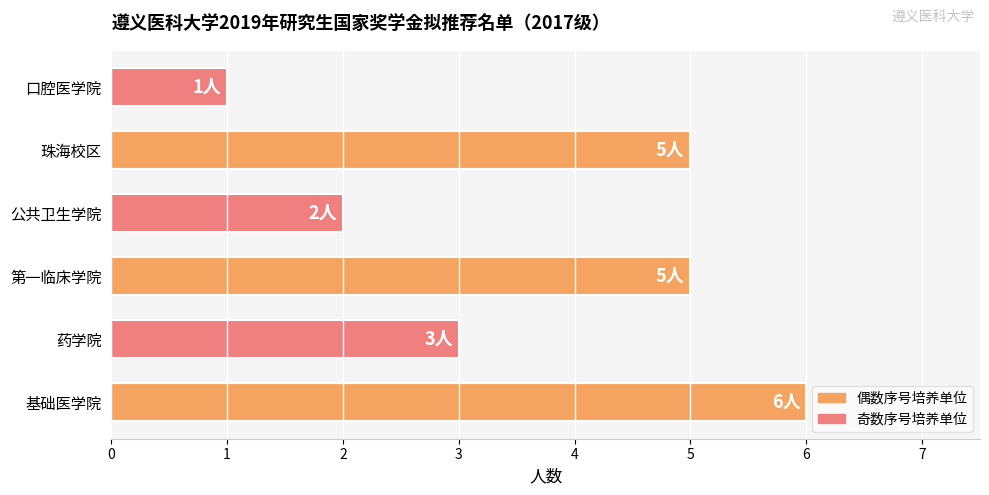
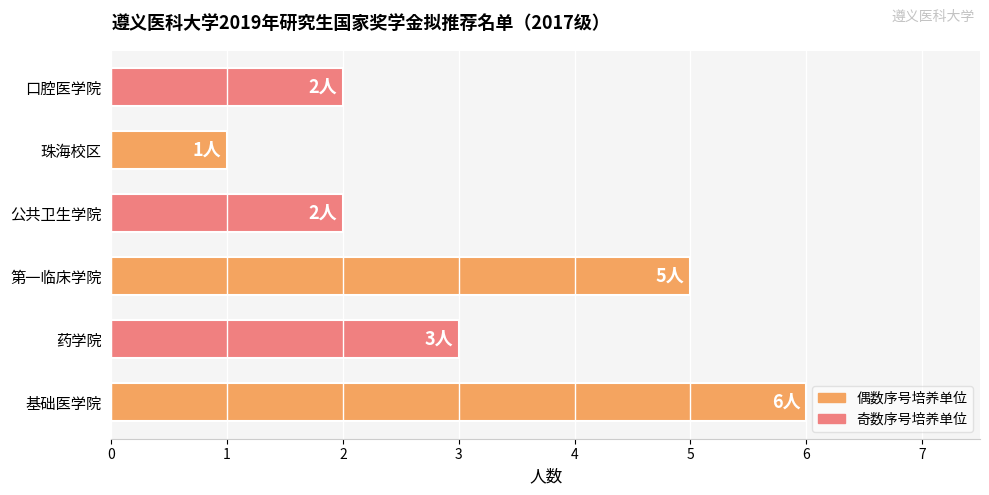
口腔医学院: 1人 -> 2人
珠海校区: 5人 -> 1人
